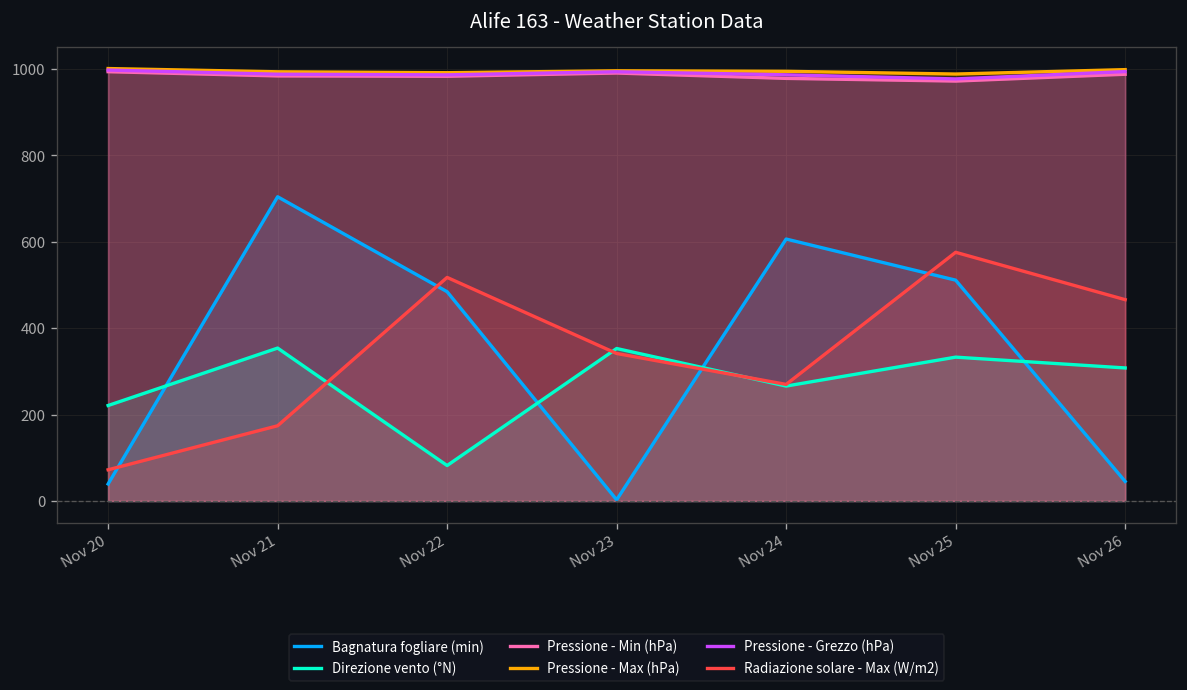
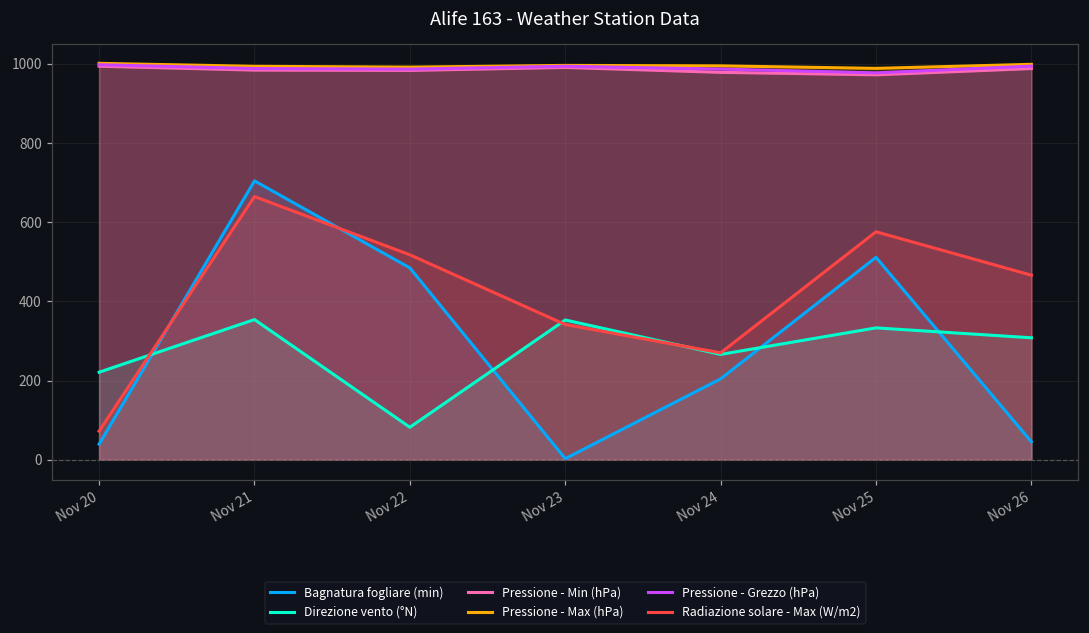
Radiazione solare - Max (W/m2), Nov 21: 170 -> 660
Bagnatura fogliare (min), Nov 24: 610 -> 200
